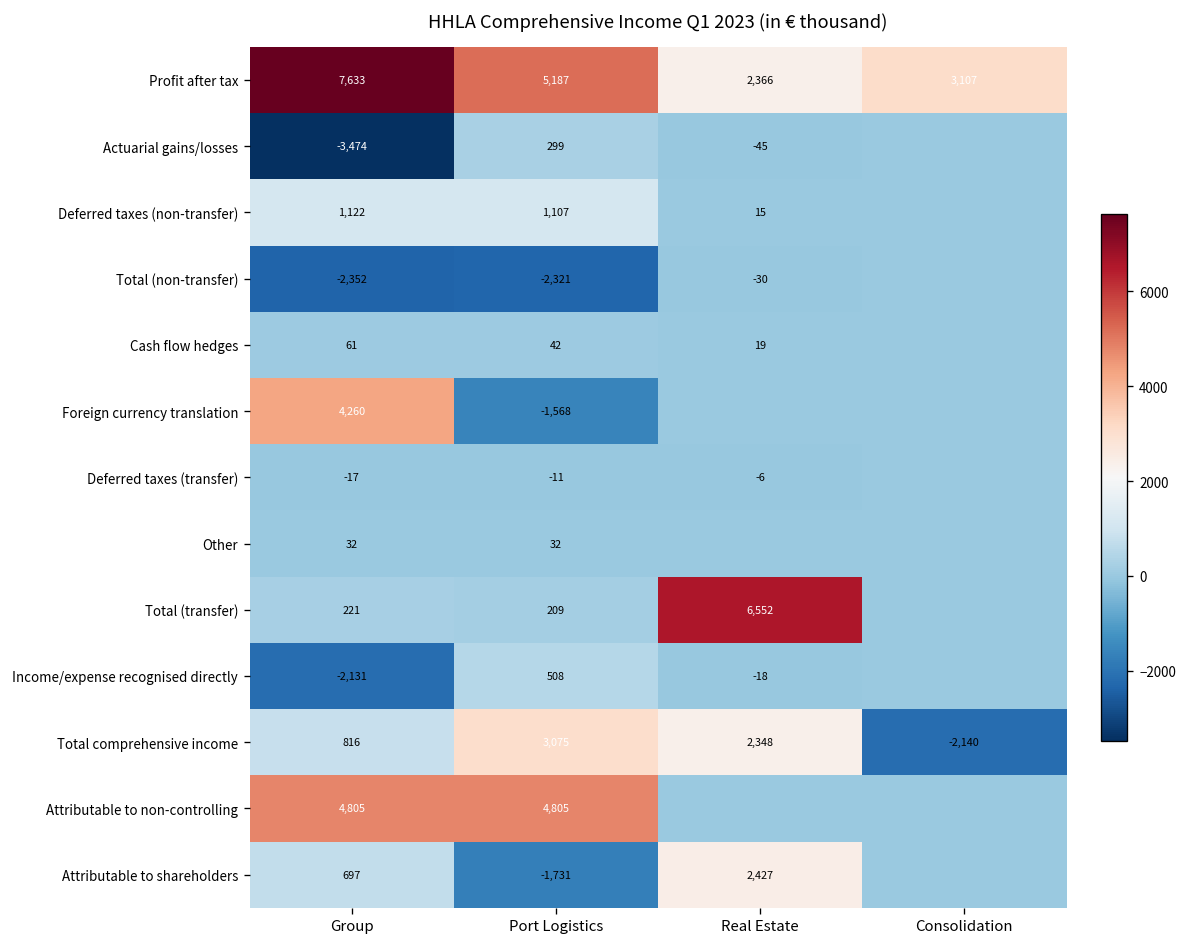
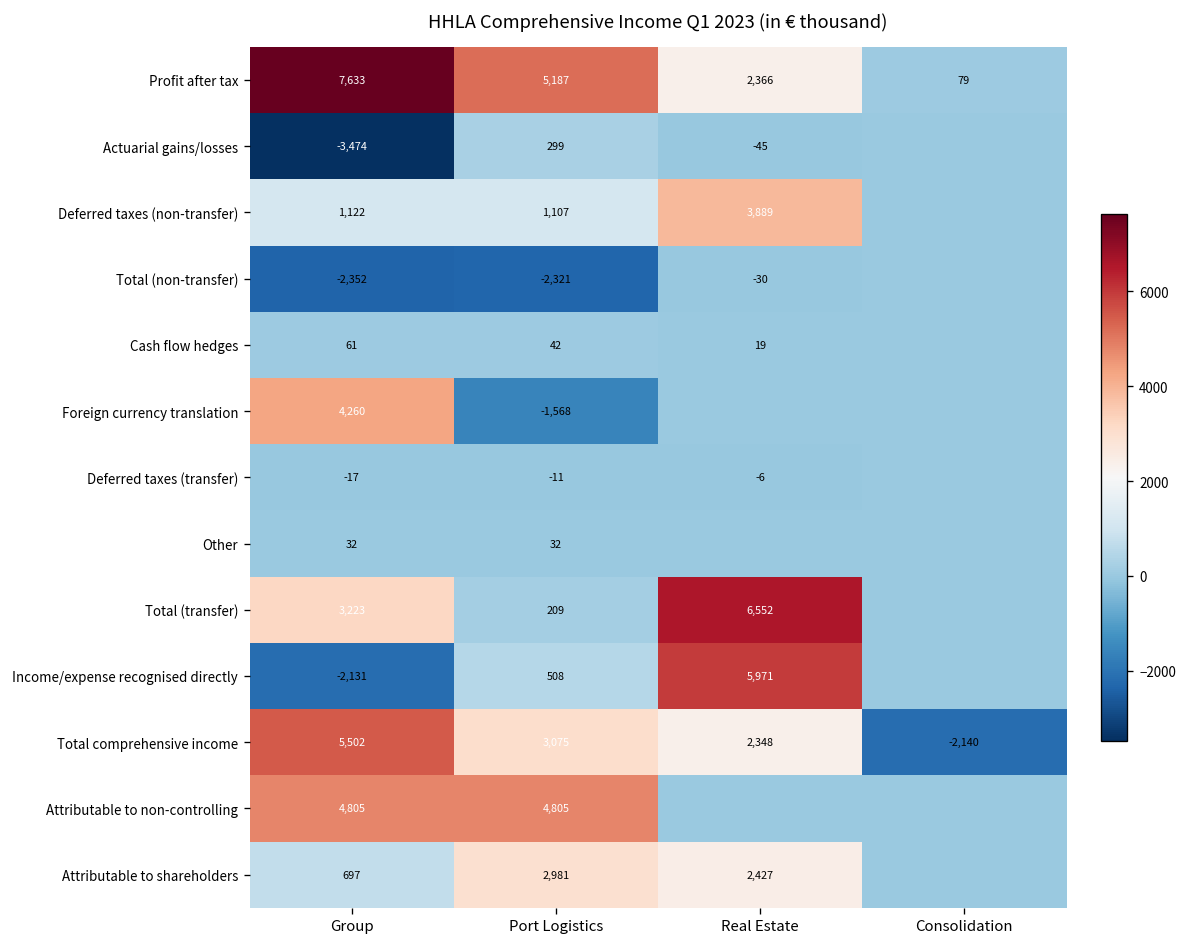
Profit after tax, Consolidation: 3,107 -> 79
Deferred taxes (non-transfer), Real Estate: 15 -> 3,889
Total (transfer), Group: 221 -> 3,223
Income/expense recognised directly, Real Estate: -18 -> 5,971
Total comprehensive income, Group: 816 -> 5,502
Attributable to shareholders, Port Logistics: -1,731 -> 2,981
